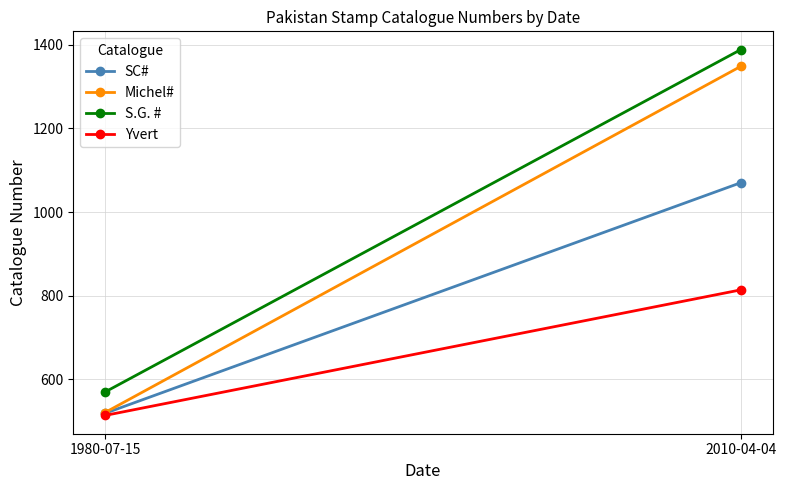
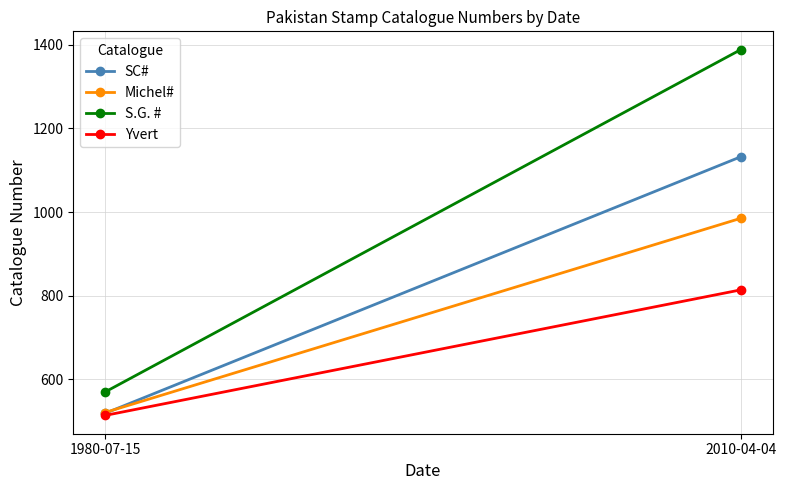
SC#, 2010-04-04: 1070 -> 1130
Michel#, 2010-04-04: 1350 -> 990
